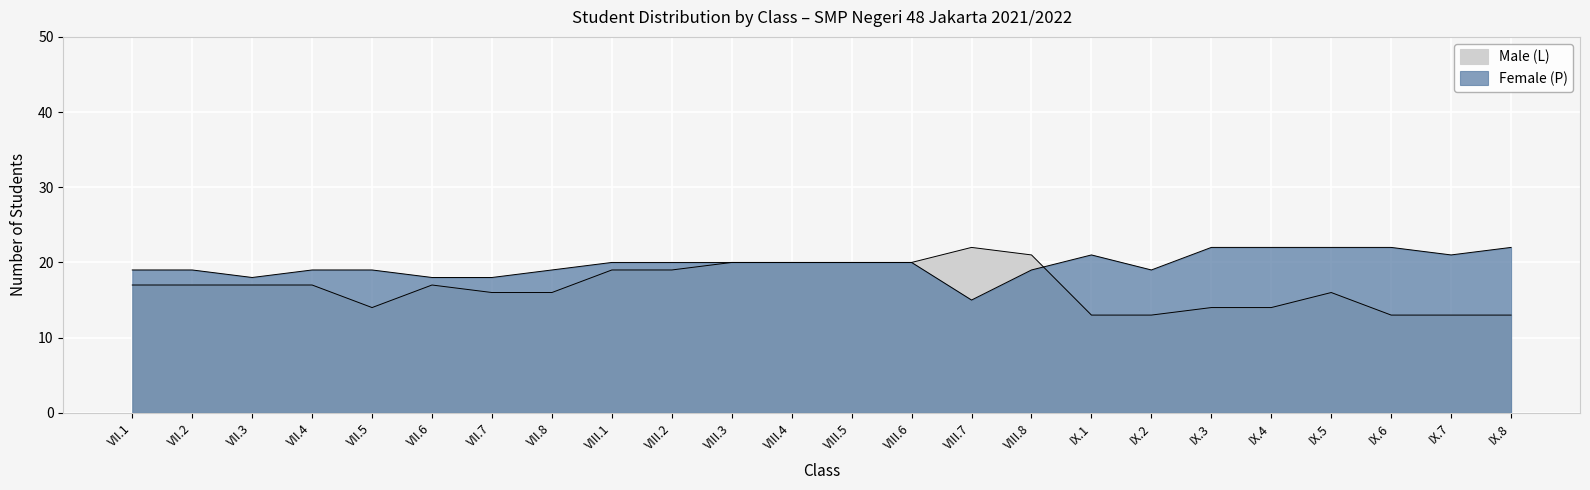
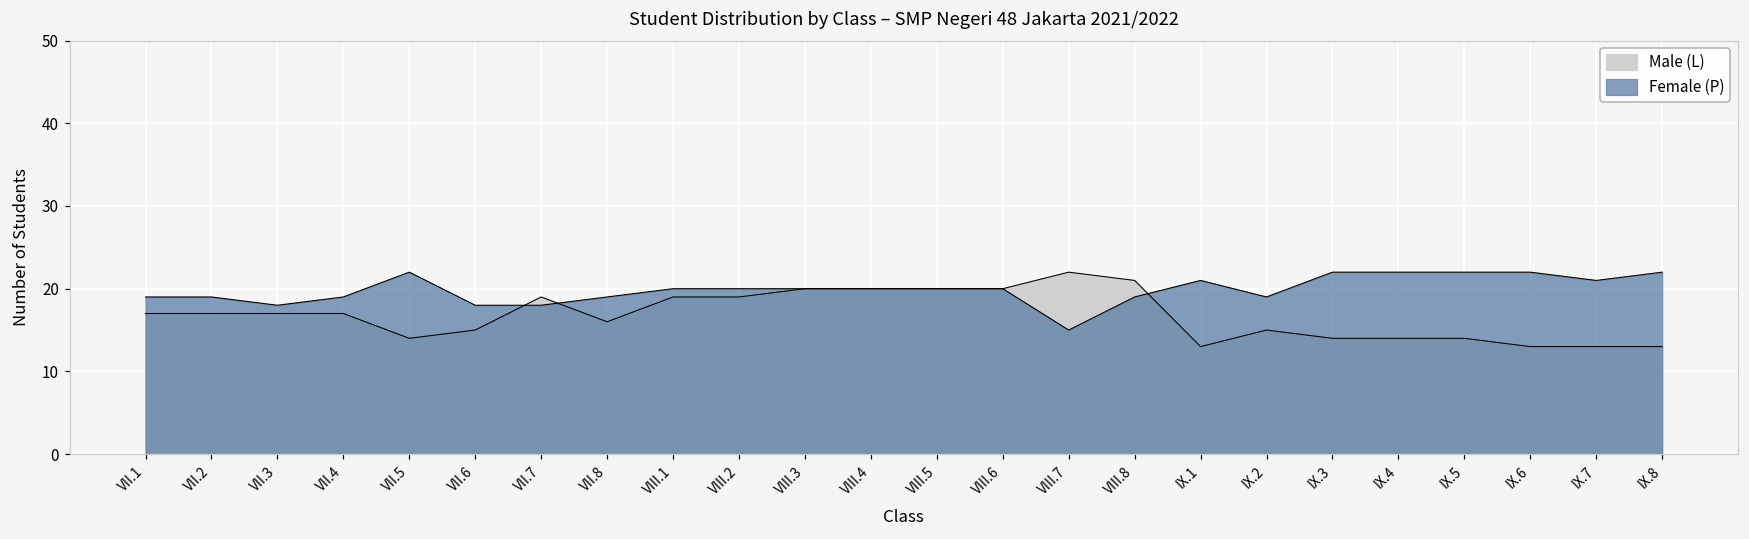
Female (P), VII.5: 19 -> 22
Male (L), VII.6: 17 -> 15
Male (L), VII.7: 16 -> 19
Male (L), IX.2: 13 -> 15
Male (L), IX.5: 16 -> 14
